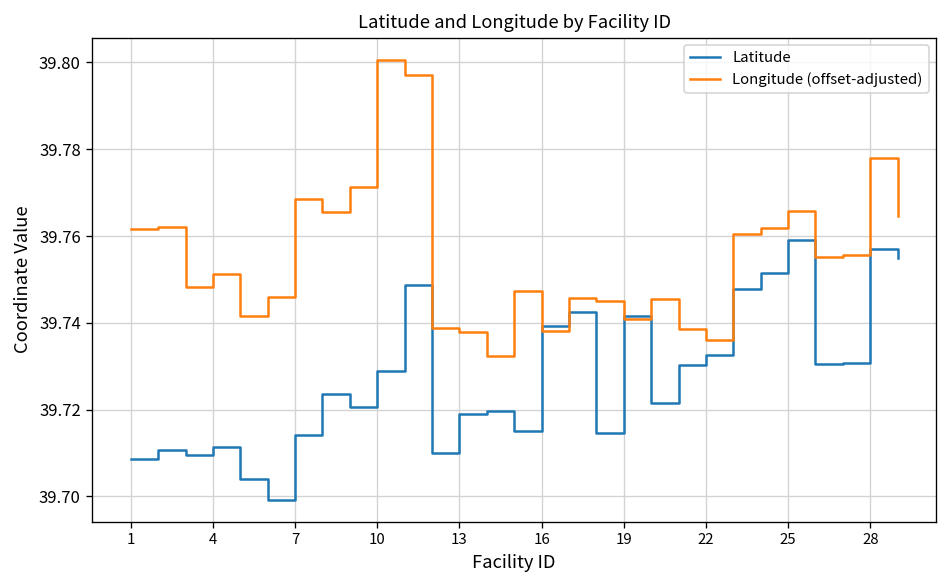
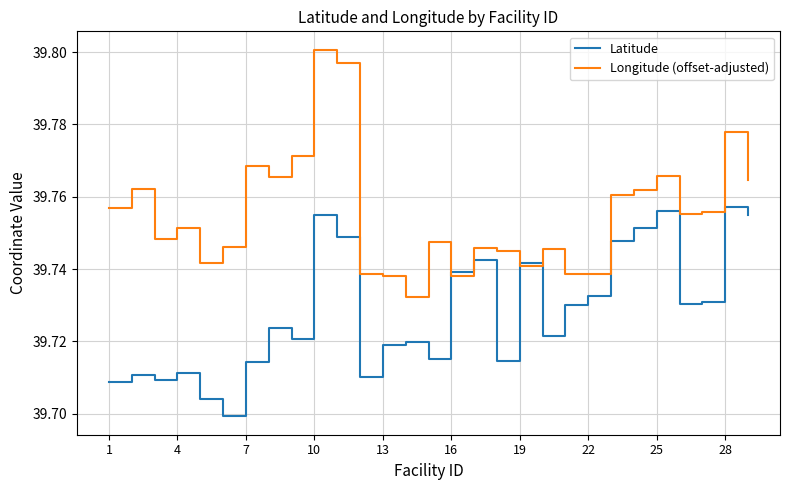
Longitude (offset-adjusted), 1: 39.762 -> 39.757
Latitude, 10: 39.729 -> 39.755
Longitude (offset-adjusted), 22: 39.736 -> 39.739
Latitude, 25: 39.759 -> 39.756
